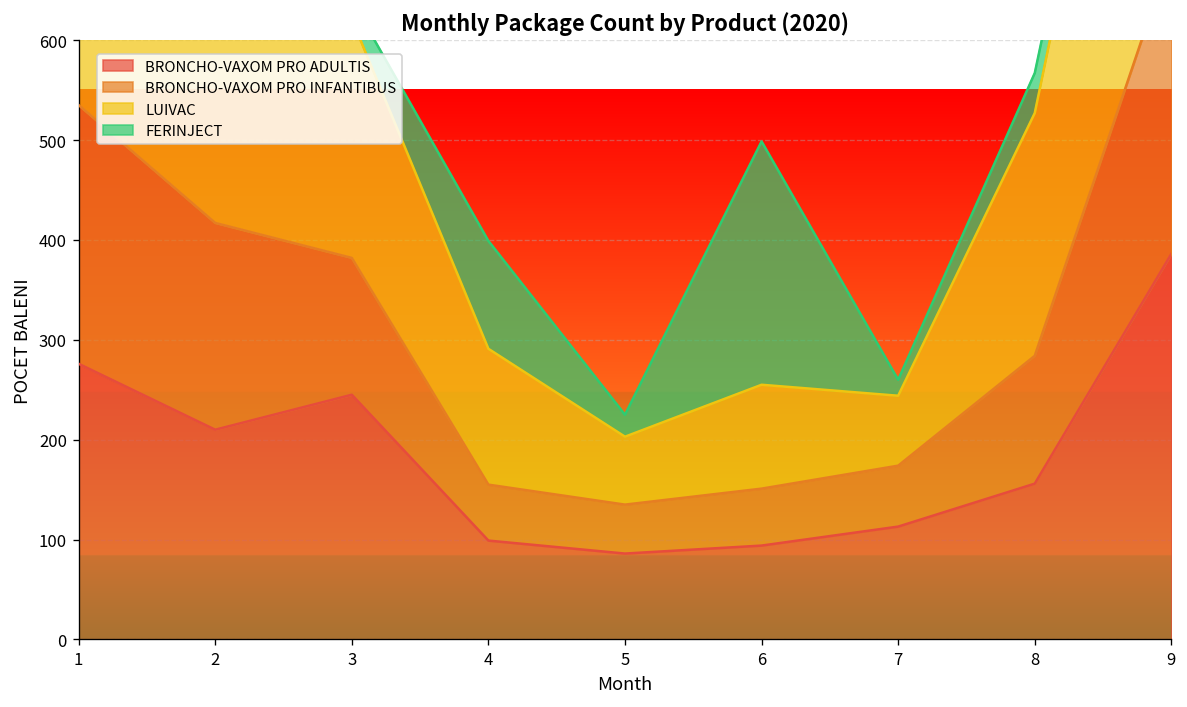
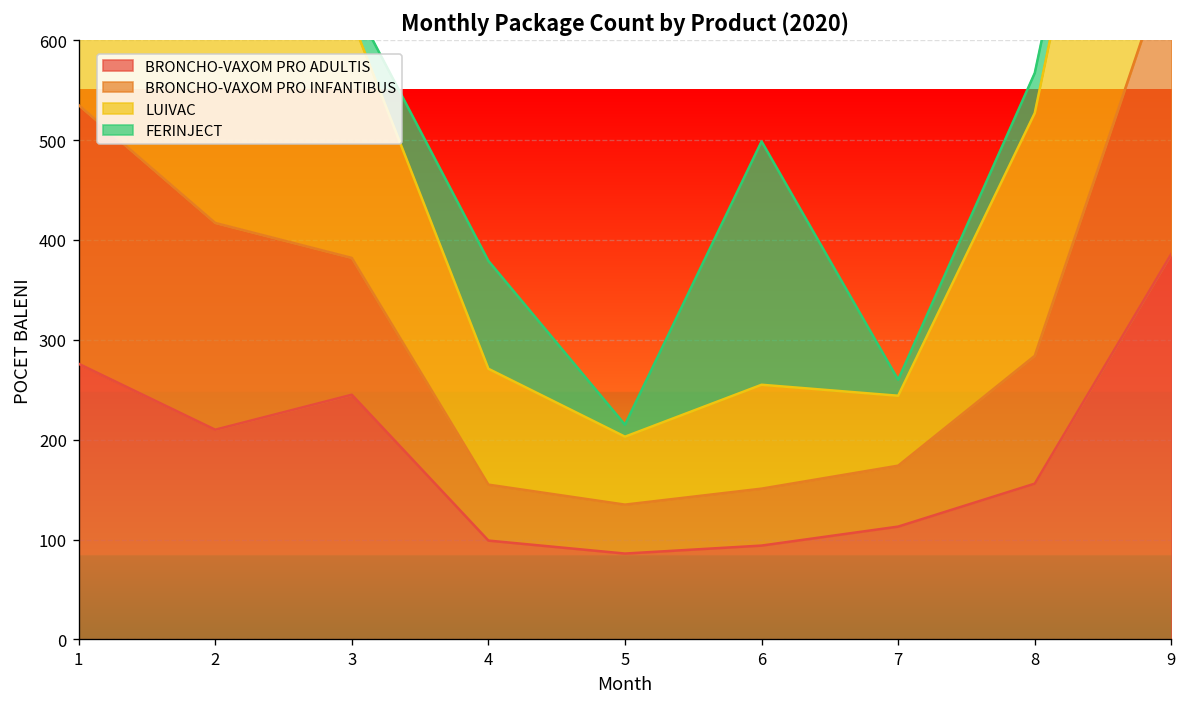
LUIVAC, 4: 140 -> 120
FERINJECT, 5: 20 -> 10
